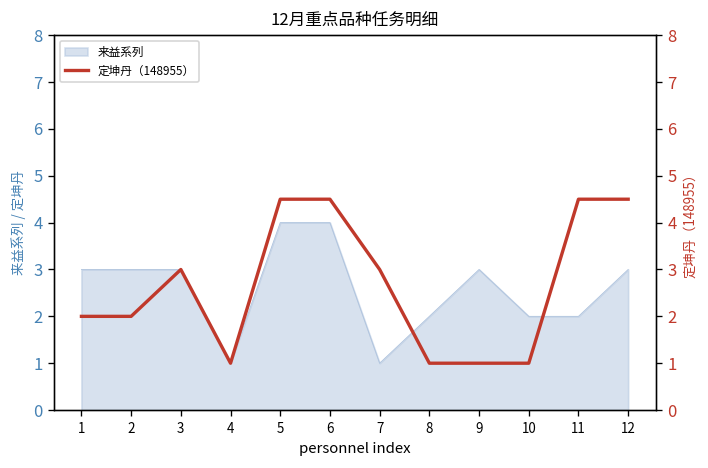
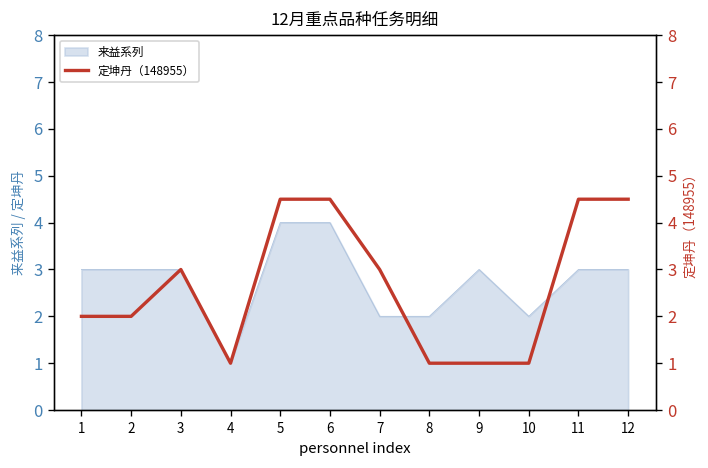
来益系列, 7: 1 -> 2
来益系列, 11: 2 -> 3
